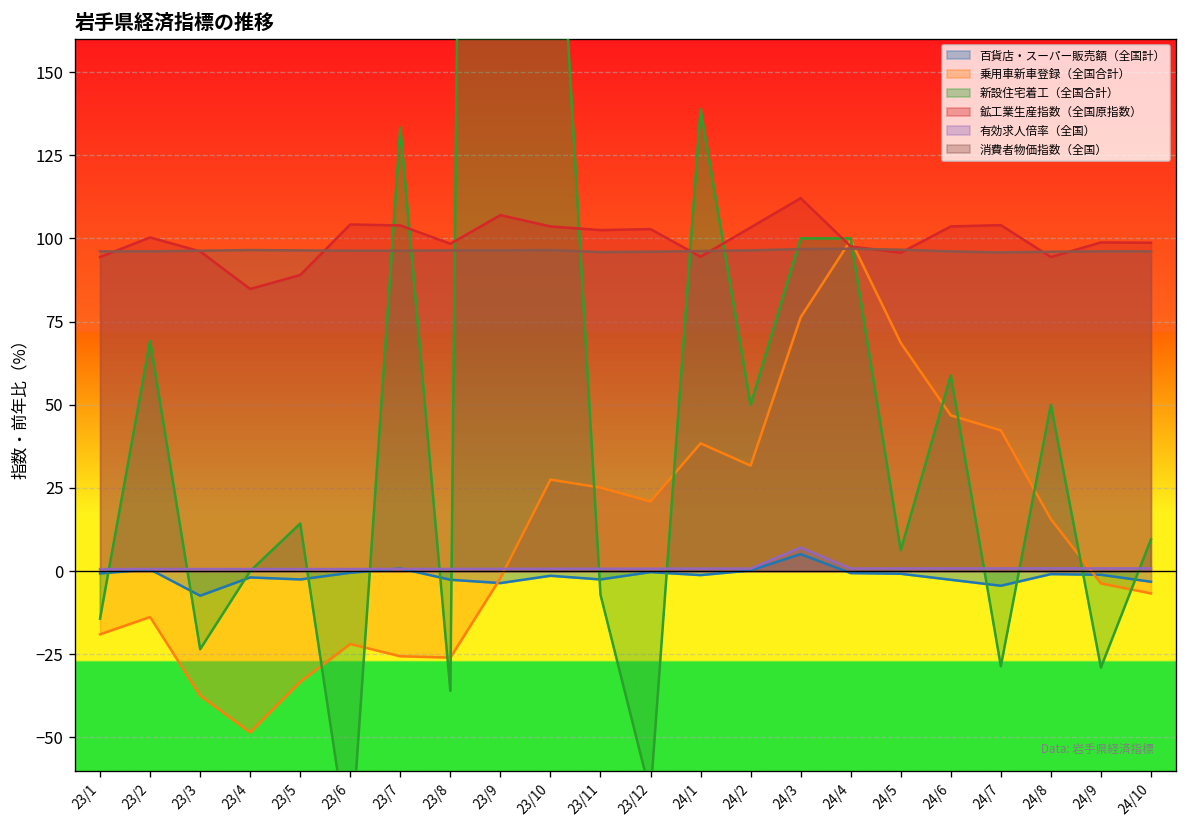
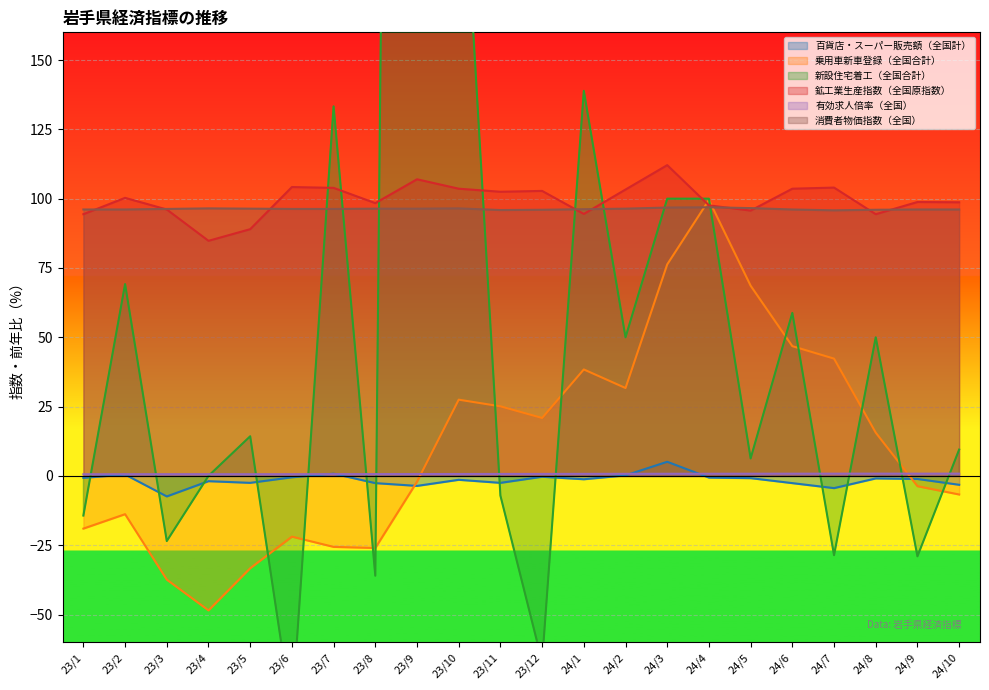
有効求人倍率（全国）, 24/3: 7 -> 1
